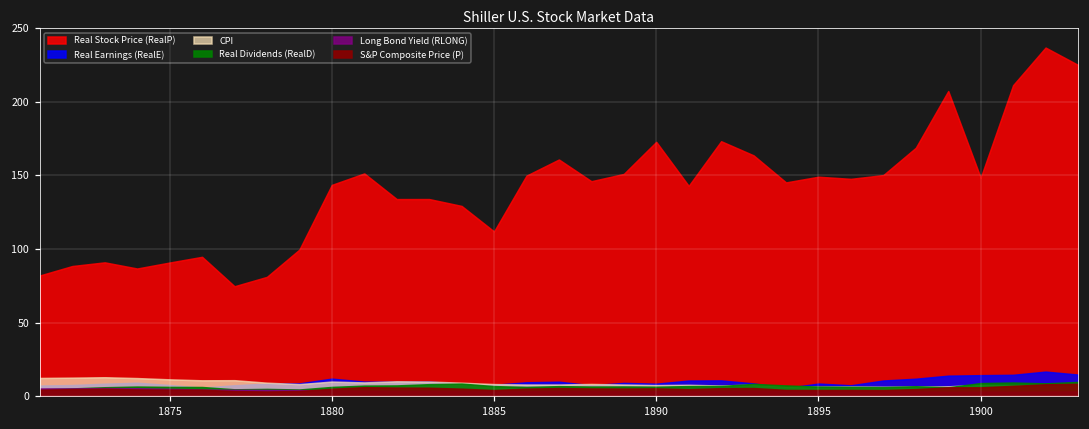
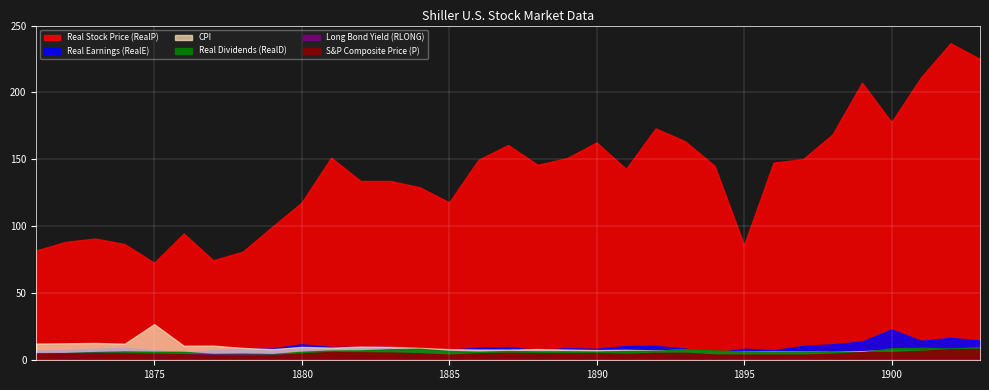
Real Stock Price (RealP), 1875: 91 -> 73
CPI, 1875: 12 -> 27
Real Stock Price (RealP), 1880: 144 -> 118
Real Stock Price (RealP), 1885: 112 -> 118
Real Stock Price (RealP), 1890: 173 -> 163
Real Stock Price (RealP), 1895: 149 -> 86
Real Stock Price (RealP), 1900: 148 -> 178
Real Earnings (RealE), 1900: 14 -> 23
